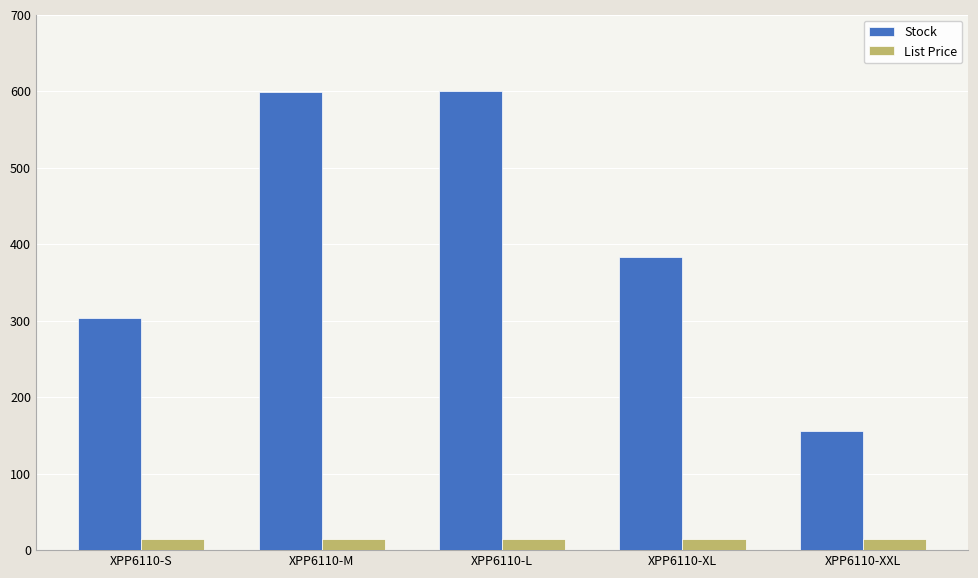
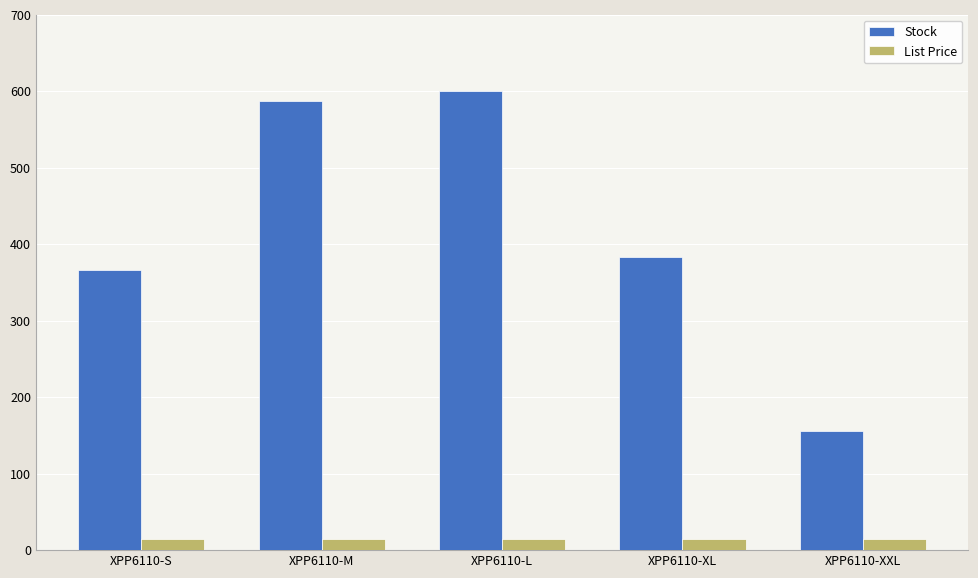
Stock, XPP6110-S: 300 -> 370
Stock, XPP6110-M: 600 -> 590
